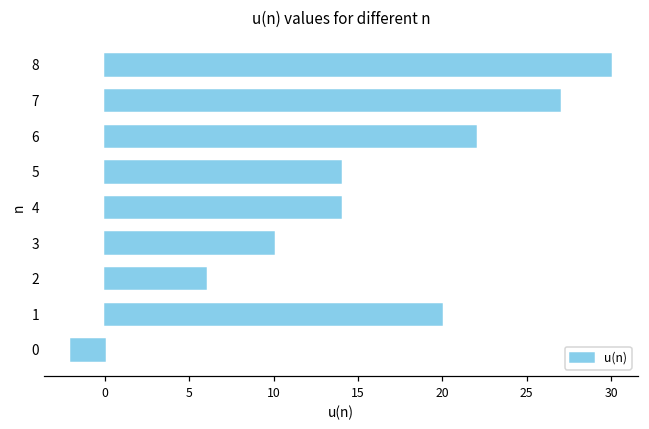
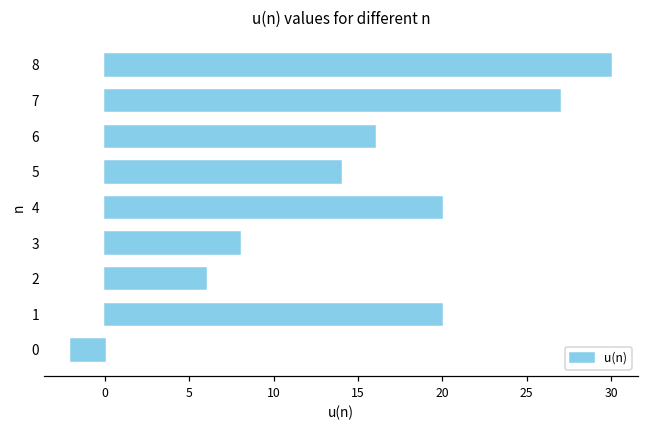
6: 22 -> 16
4: 14 -> 20
3: 10 -> 8
